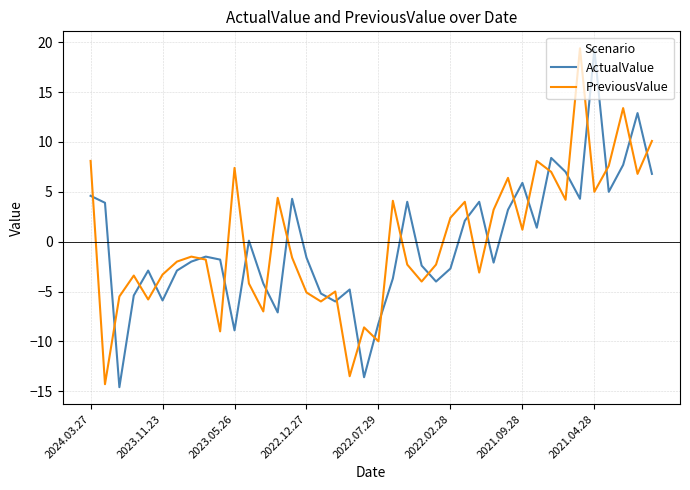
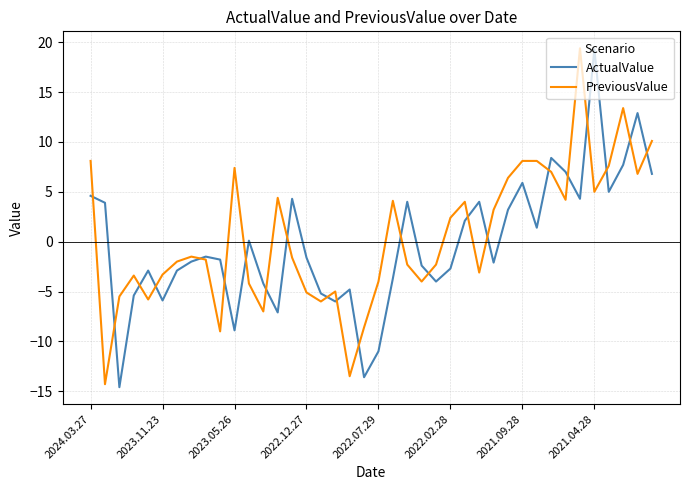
ActualValue, 2022.07.29: -8 -> -11
PreviousValue, 2022.07.29: -10 -> -4
PreviousValue, 2021.09.28: 1 -> 8
